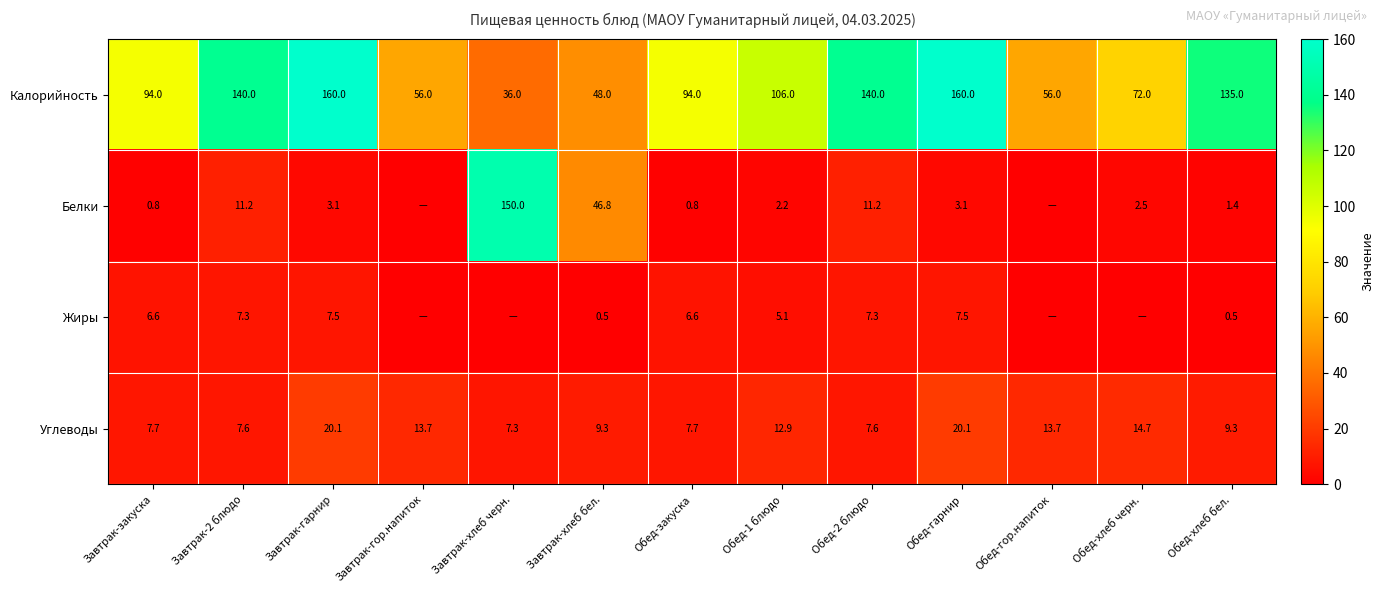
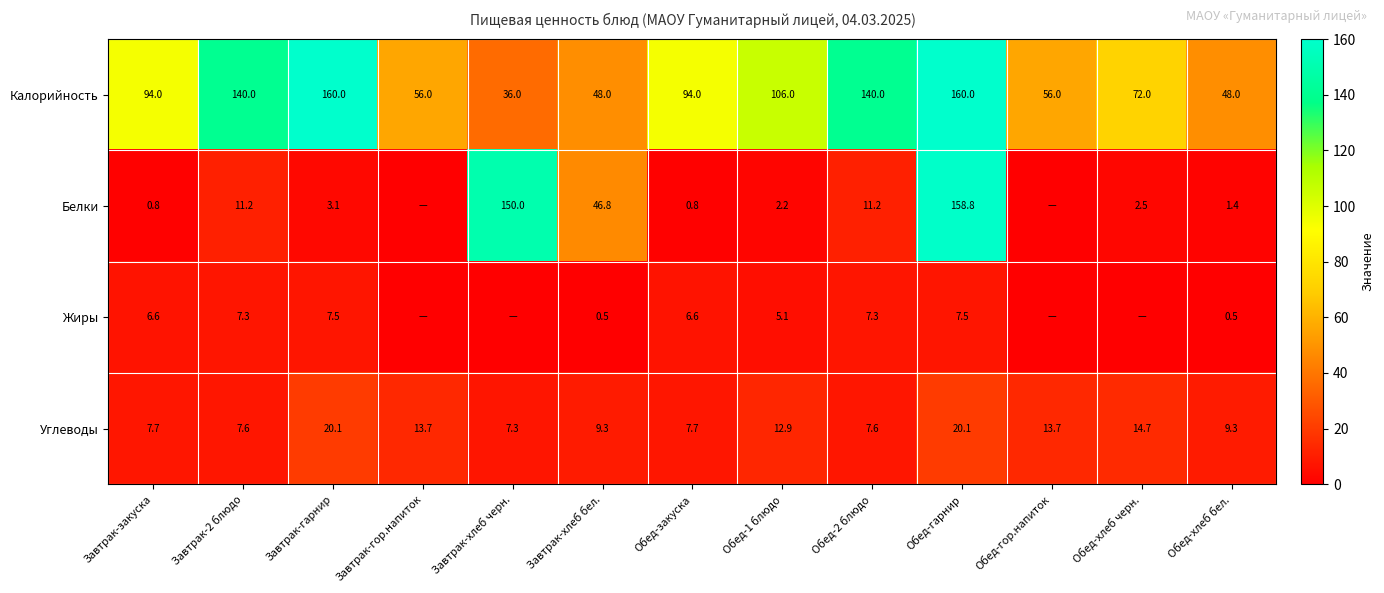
Калорийность, Обед-хлеб бел.: 135.0 -> 48.0
Белки, Обед-гарнир: 3.1 -> 158.8
